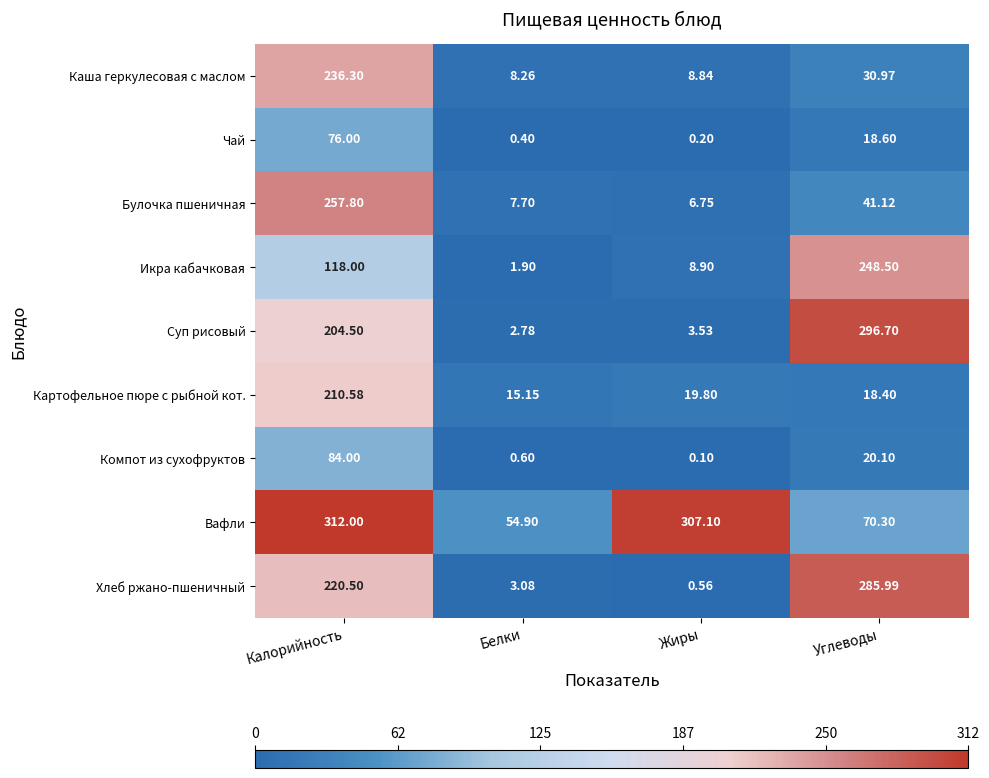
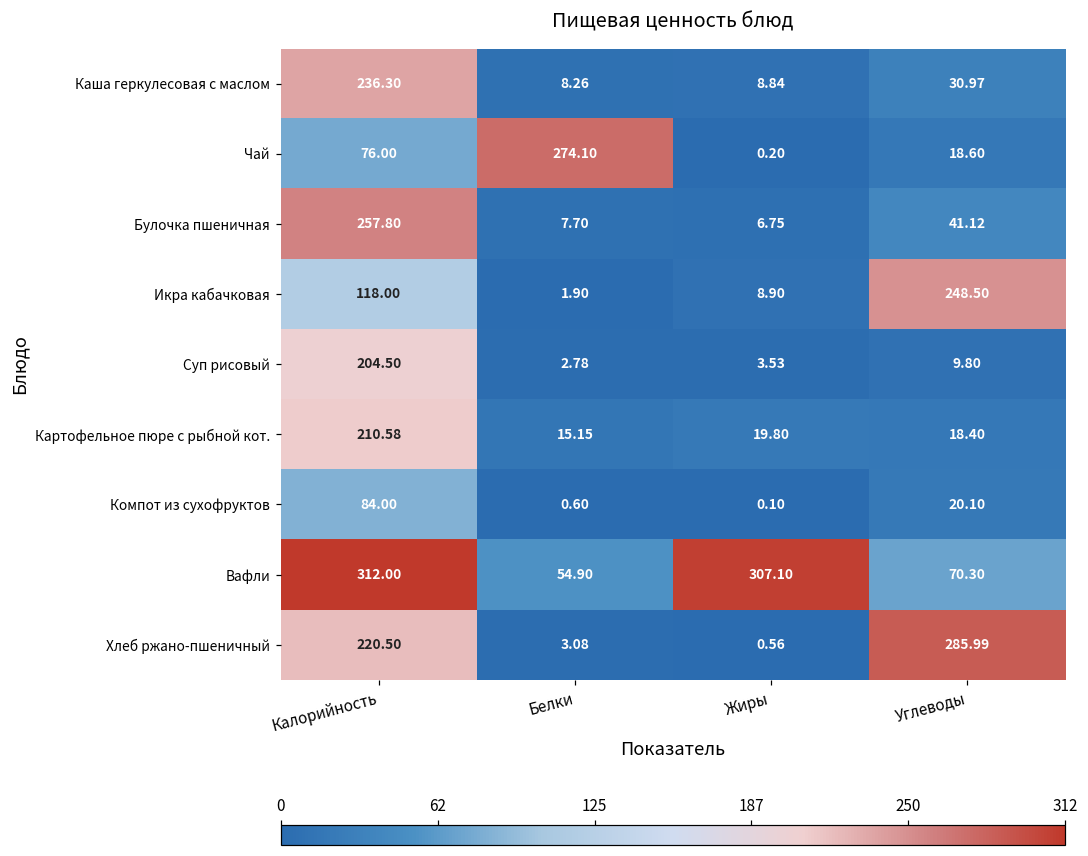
Чай, Белки: 0.40 -> 274.10
Суп рисовый, Углеводы: 296.70 -> 9.80
